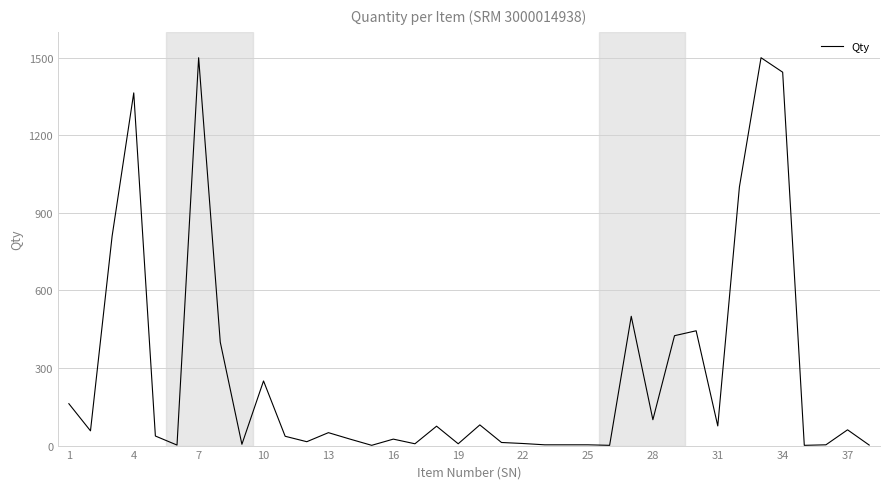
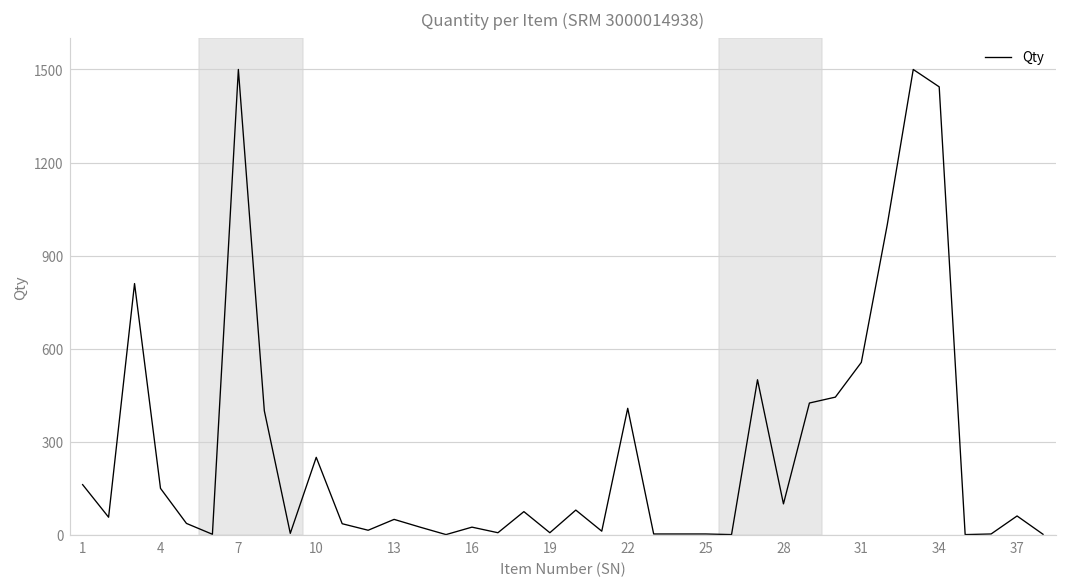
4: 1360 -> 150
22: 10 -> 410
31: 80 -> 560
